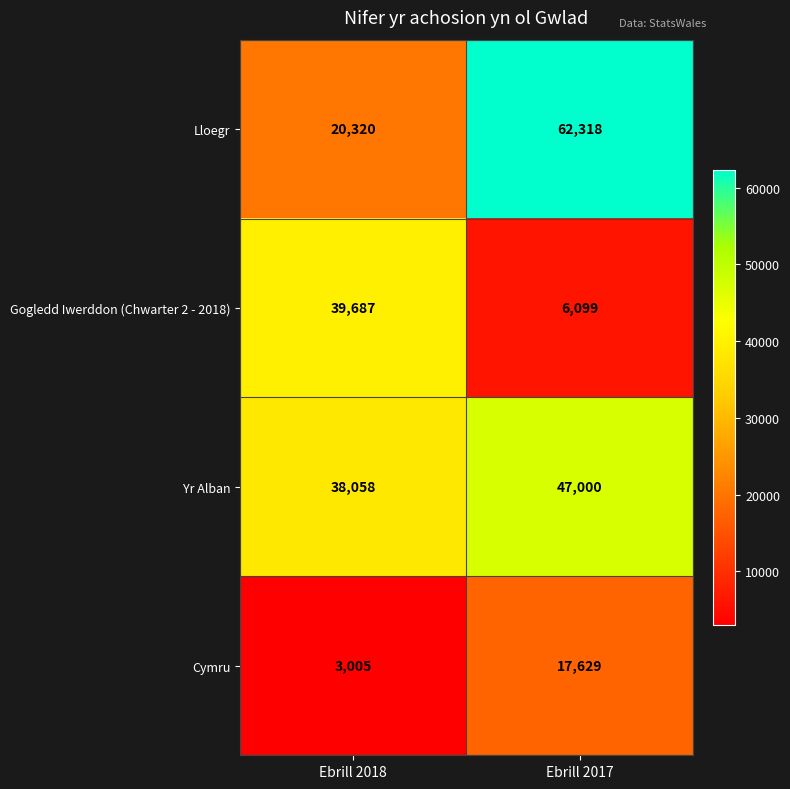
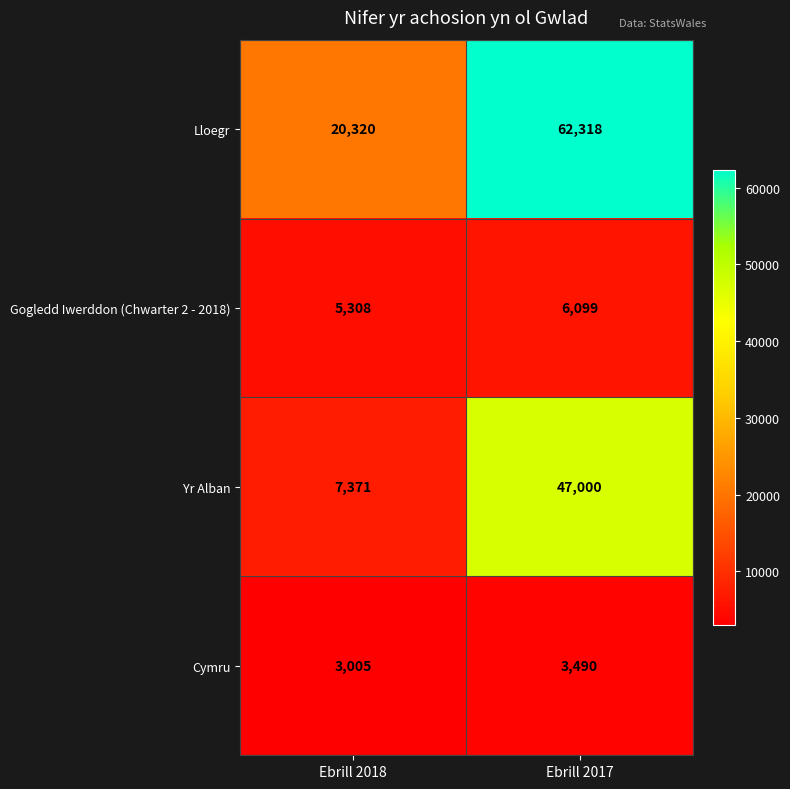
Gogledd Iwerddon (Chwarter 2 - 2018), Ebrill 2018: 39,687 -> 5,308
Yr Alban, Ebrill 2018: 38,058 -> 7,371
Cymru, Ebrill 2017: 17,629 -> 3,490
